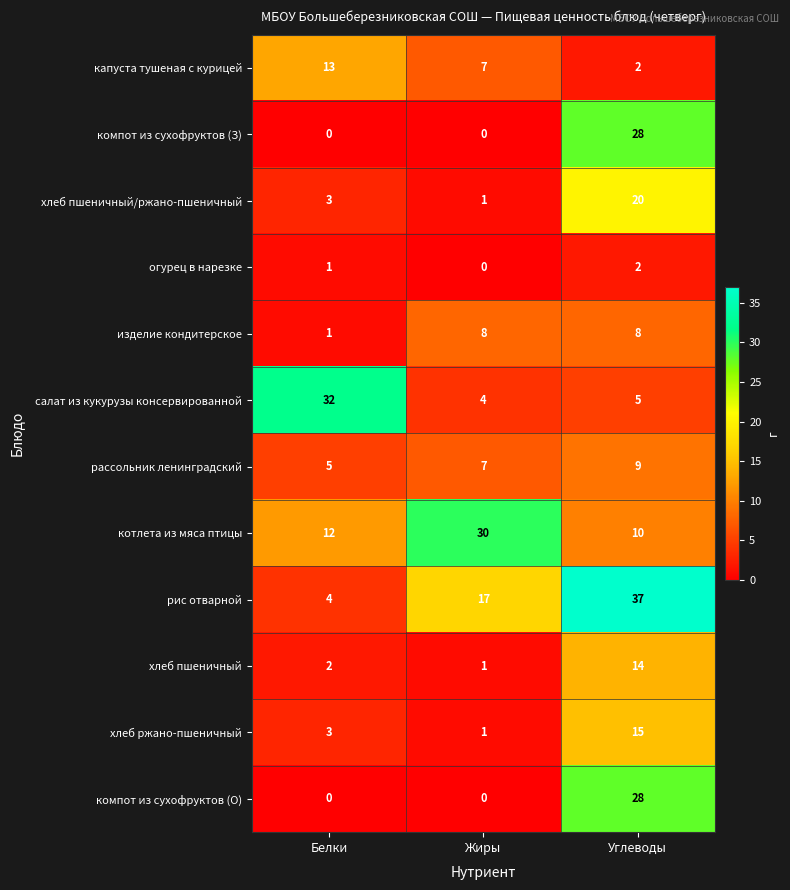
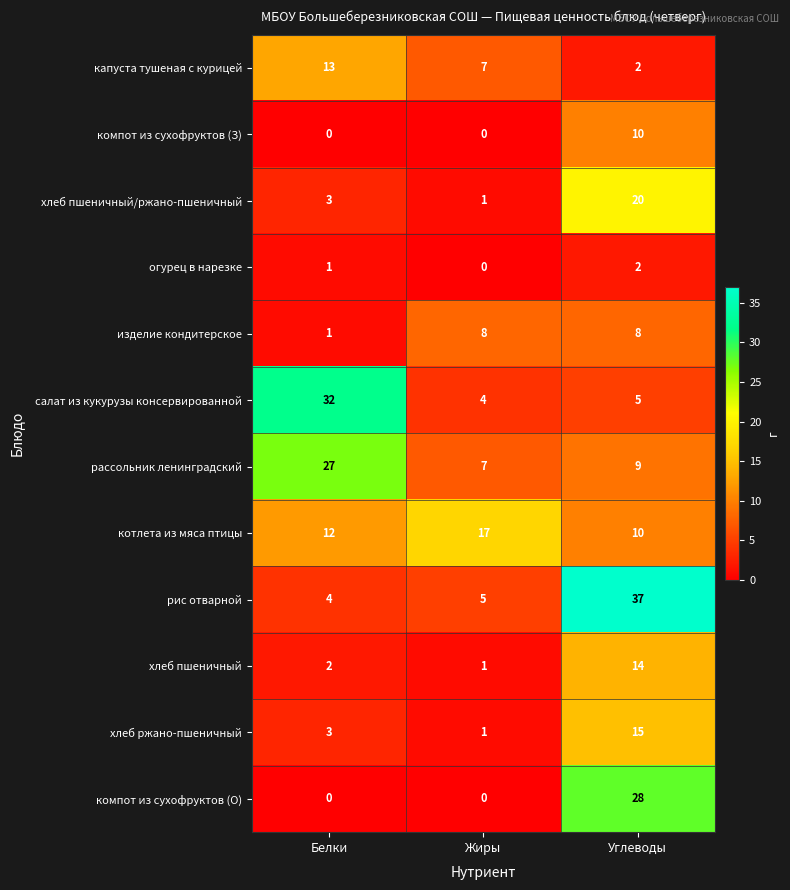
компот из сухофруктов (З), Углеводы: 28 -> 10
рассольник ленинградский, Белки: 5 -> 27
котлета из мяса птицы, Жиры: 30 -> 17
рис отварной, Жиры: 17 -> 5
